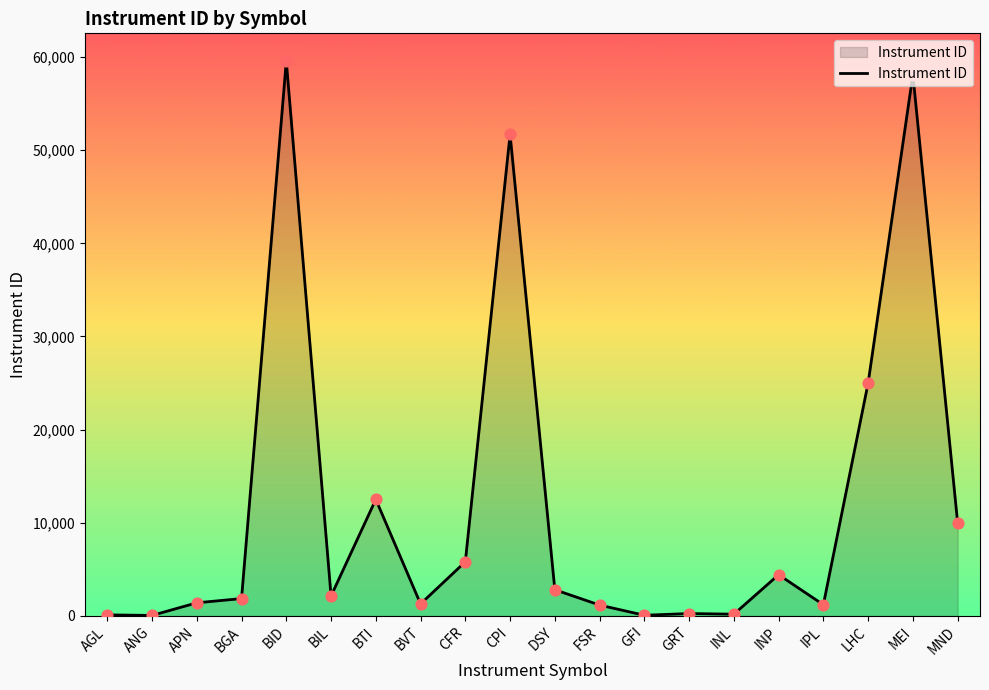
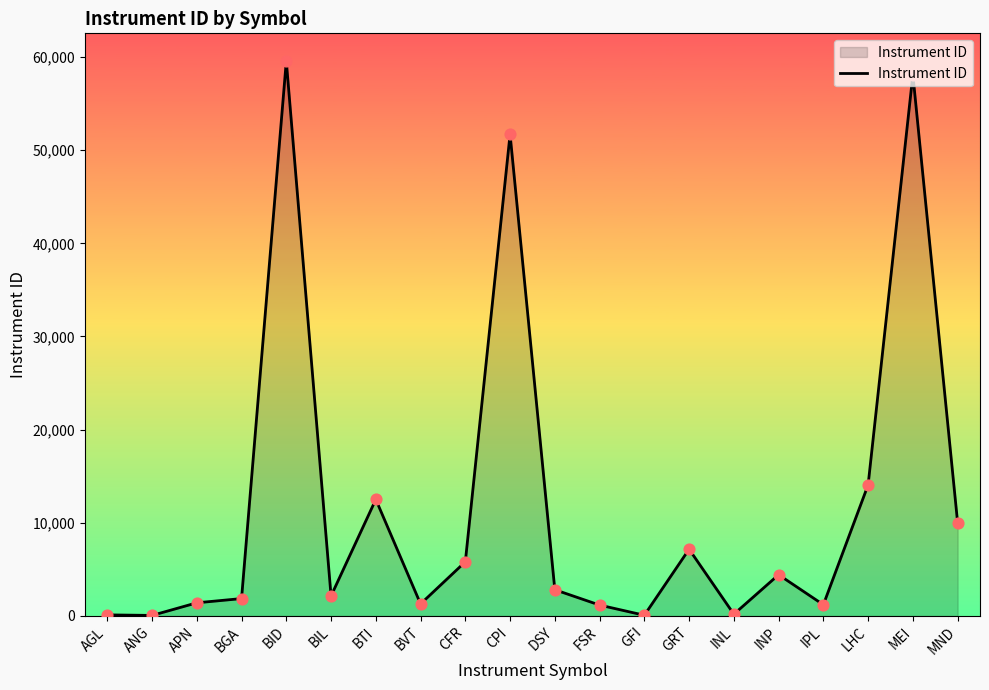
GRT: 0 -> 7,000
LHC: 25,000 -> 14,000
